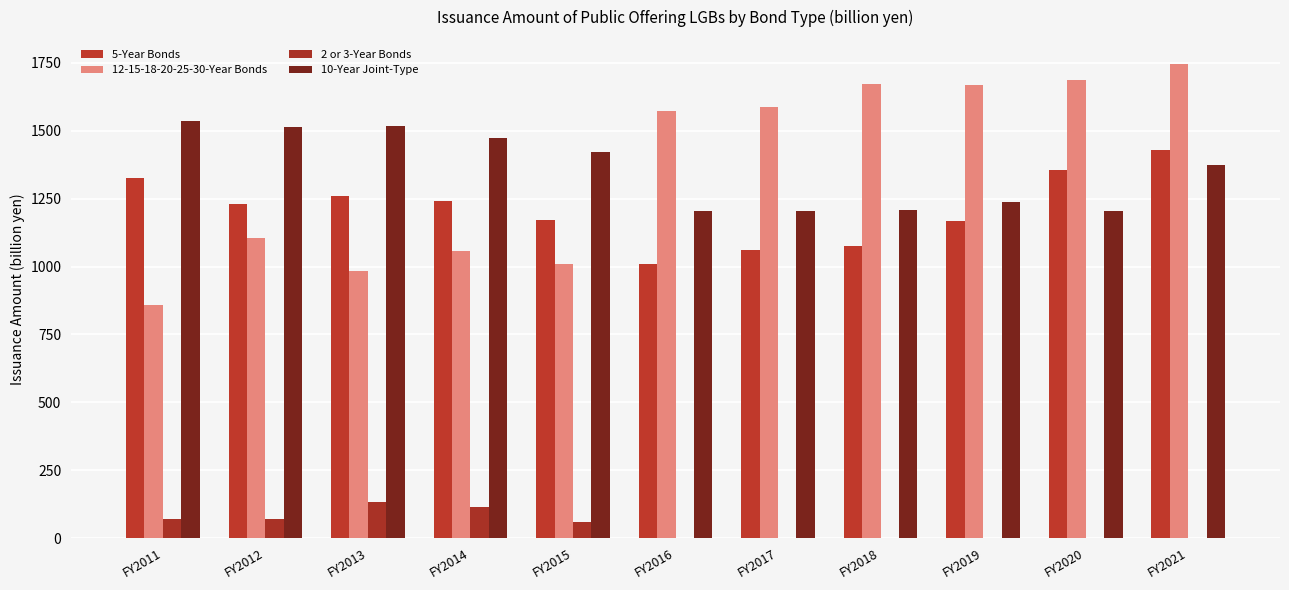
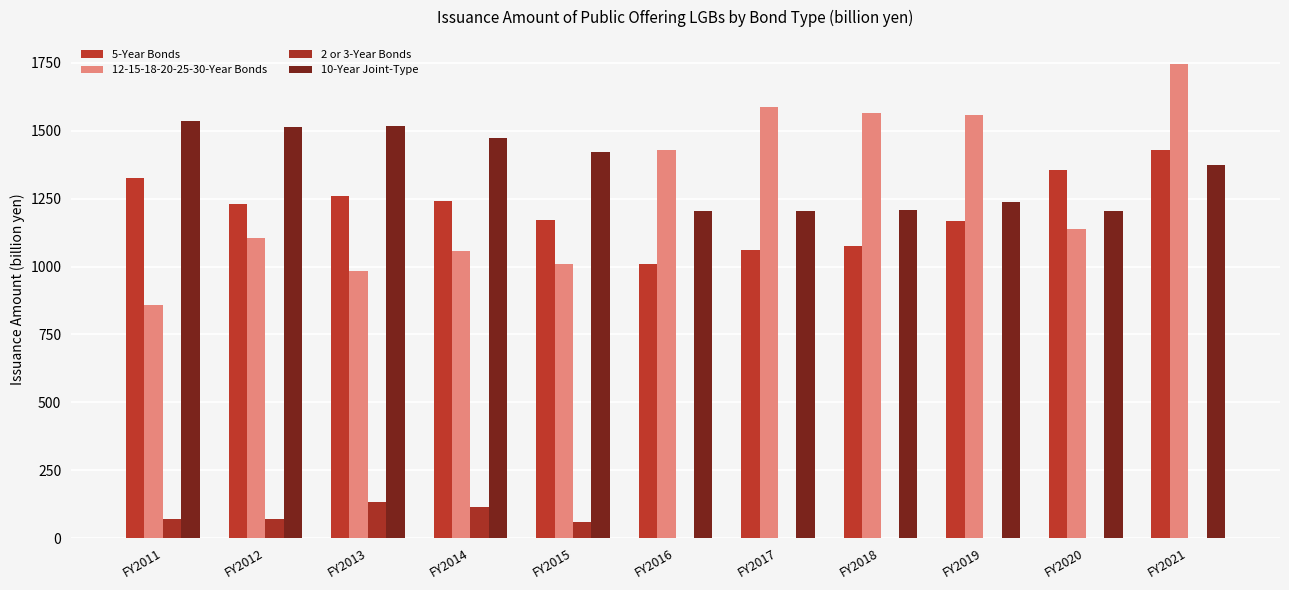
12-15-18-20-25-30-Year Bonds, FY2016: 1570 -> 1430
12-15-18-20-25-30-Year Bonds, FY2018: 1670 -> 1570
12-15-18-20-25-30-Year Bonds, FY2019: 1670 -> 1560
12-15-18-20-25-30-Year Bonds, FY2020: 1690 -> 1140
